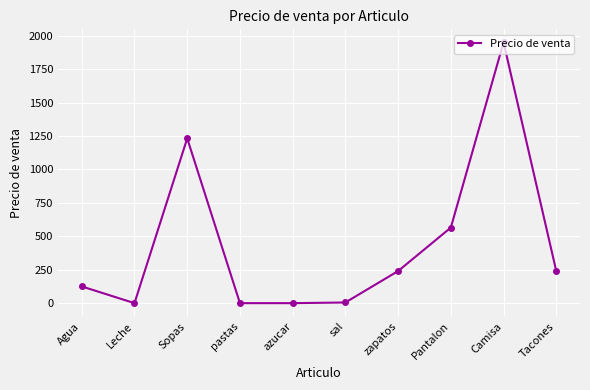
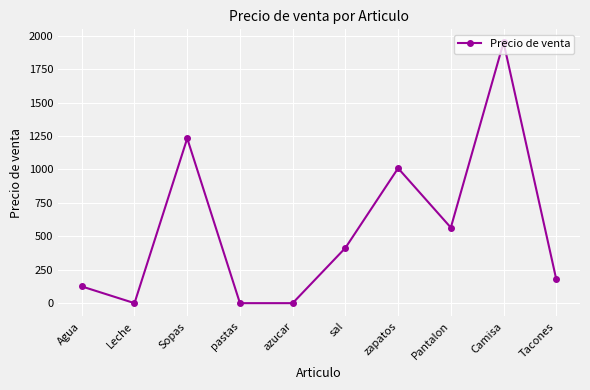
sal: 10 -> 410
zapatos: 240 -> 1010
Tacones: 240 -> 180
